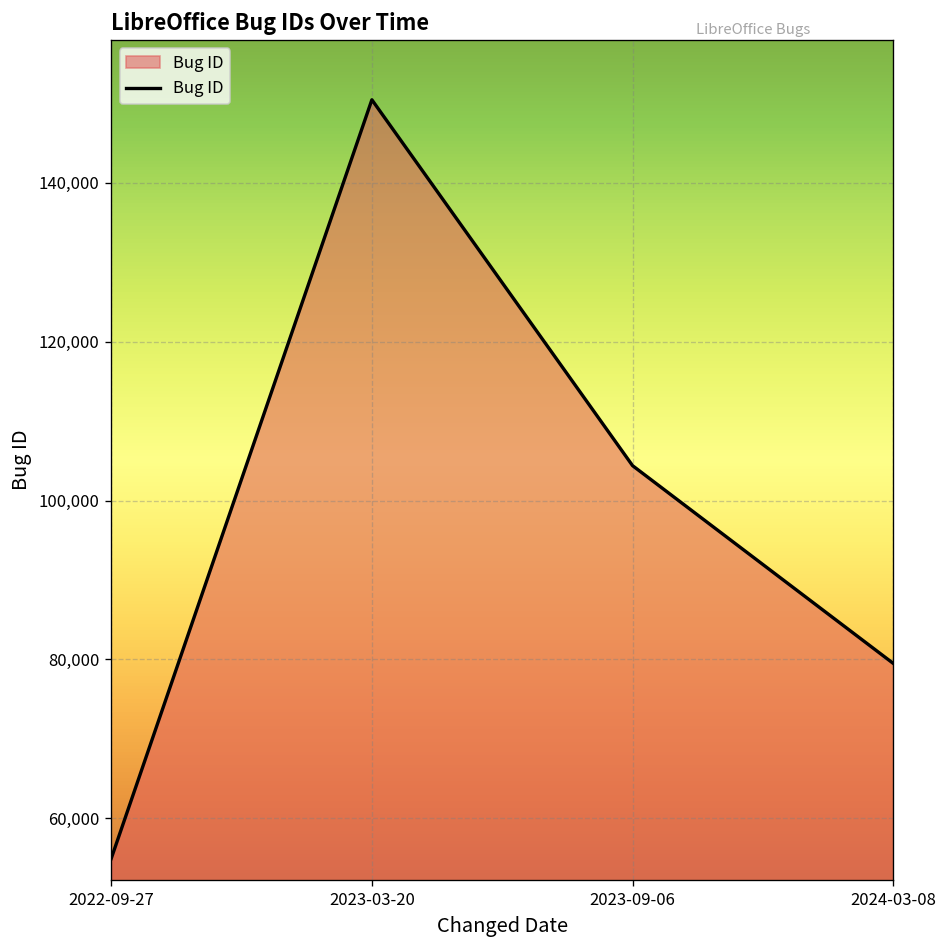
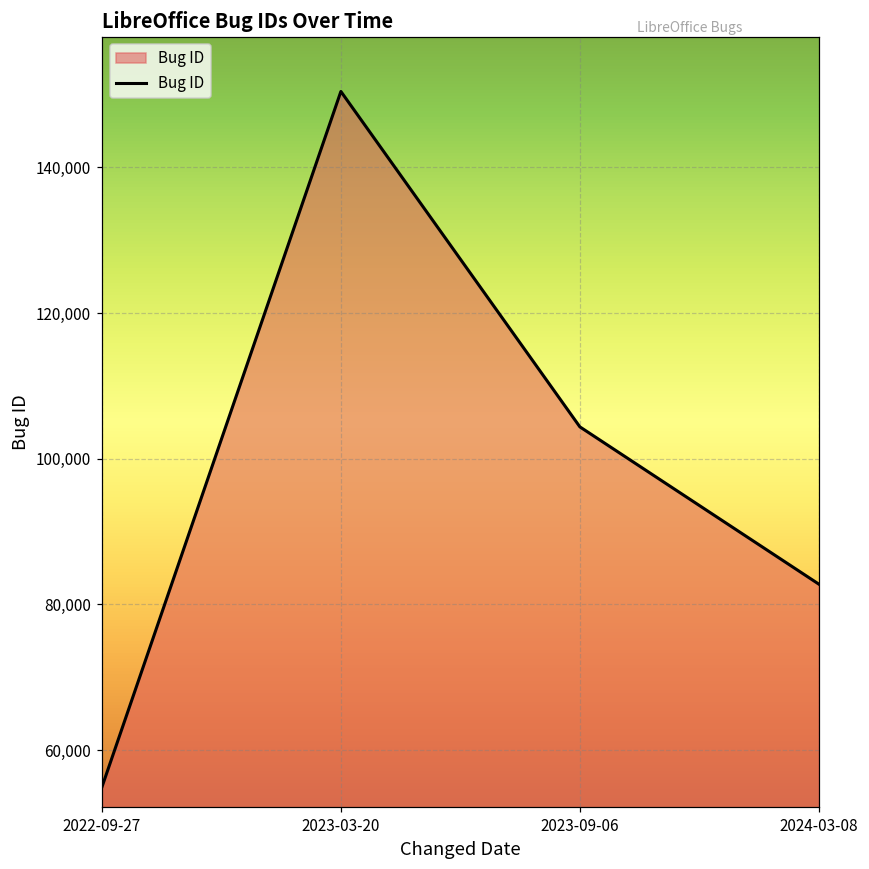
2024-03-08: 80,000 -> 83,000
